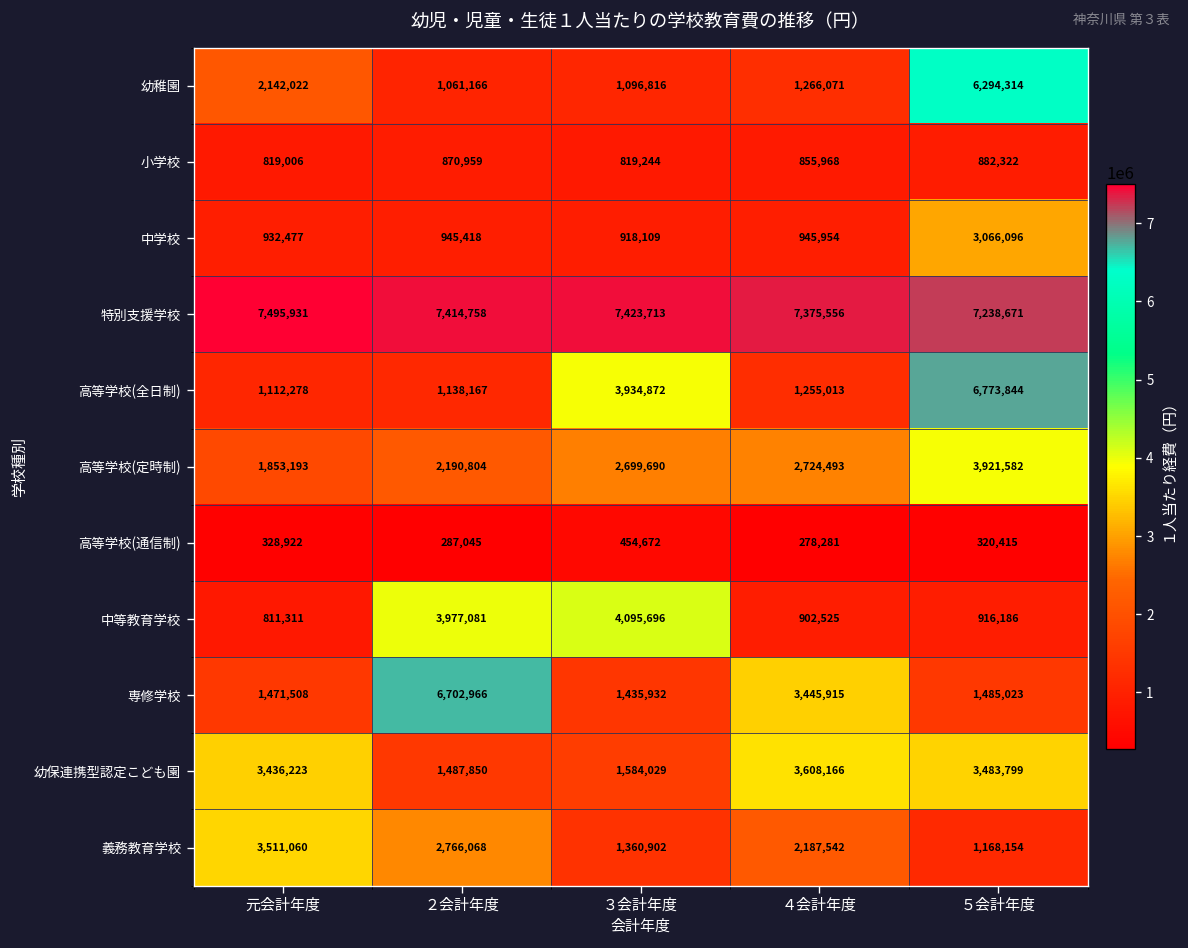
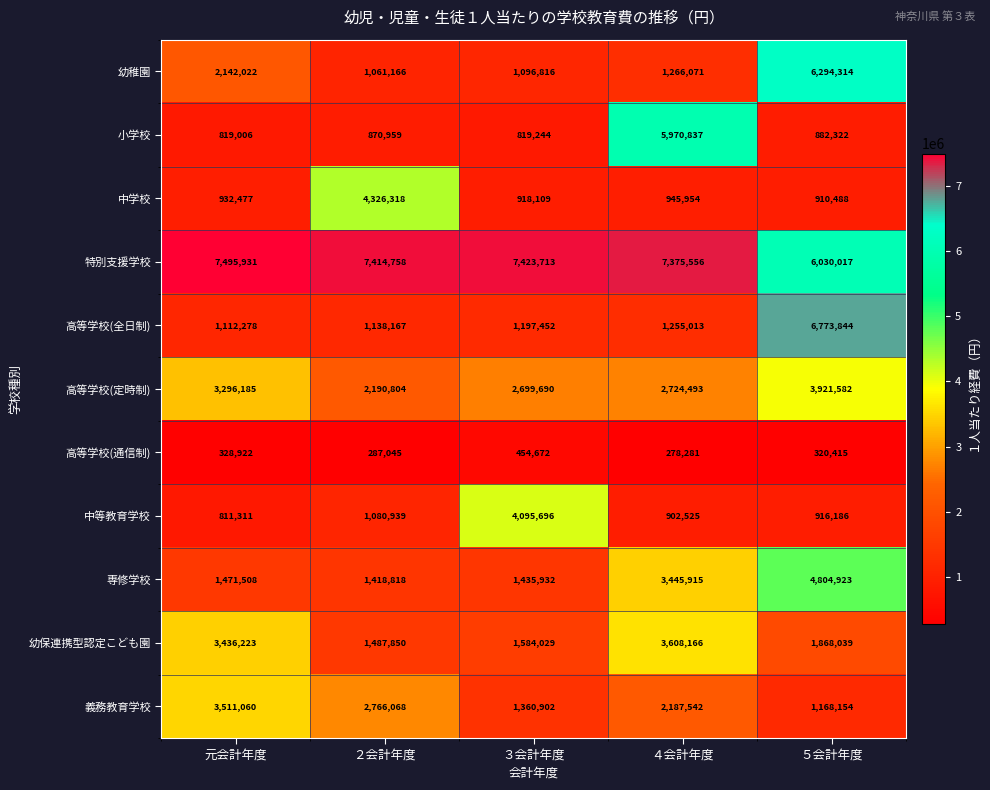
小学校, ４会計年度: 855,968 -> 5,970,837
中学校, ２会計年度: 945,418 -> 4,326,318
中学校, ５会計年度: 3,066,096 -> 910,488
特別支援学校, ５会計年度: 7,238,671 -> 6,030,017
高等学校(全日制), ３会計年度: 3,934,872 -> 1,197,452
高等学校(定時制), 元会計年度: 1,853,193 -> 3,296,185
中等教育学校, ２会計年度: 3,977,081 -> 1,080,939
専修学校, ２会計年度: 6,702,966 -> 1,418,818
専修学校, ５会計年度: 1,485,023 -> 4,804,923
幼保連携型認定こども園, ５会計年度: 3,483,799 -> 1,868,039
